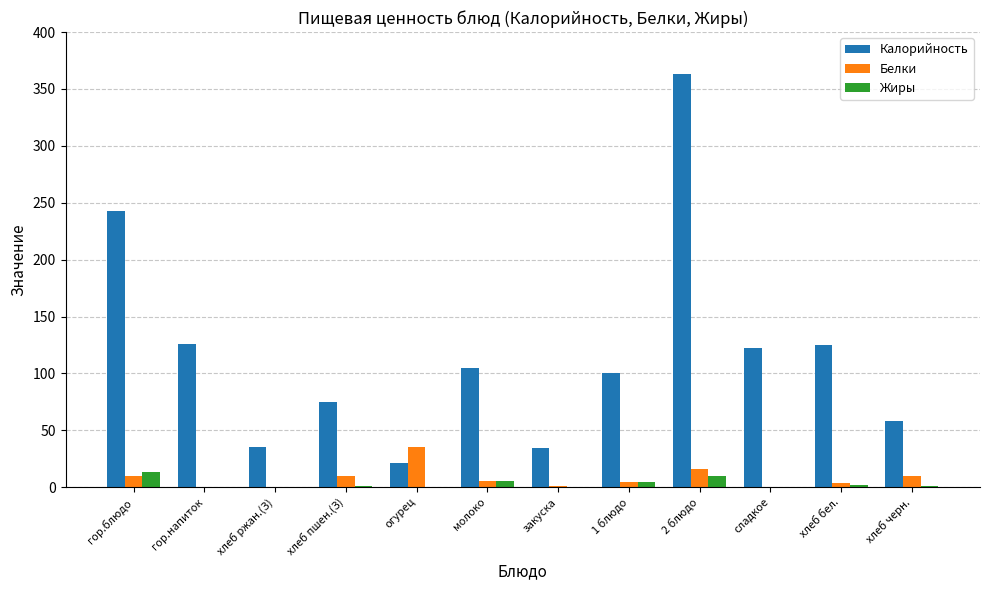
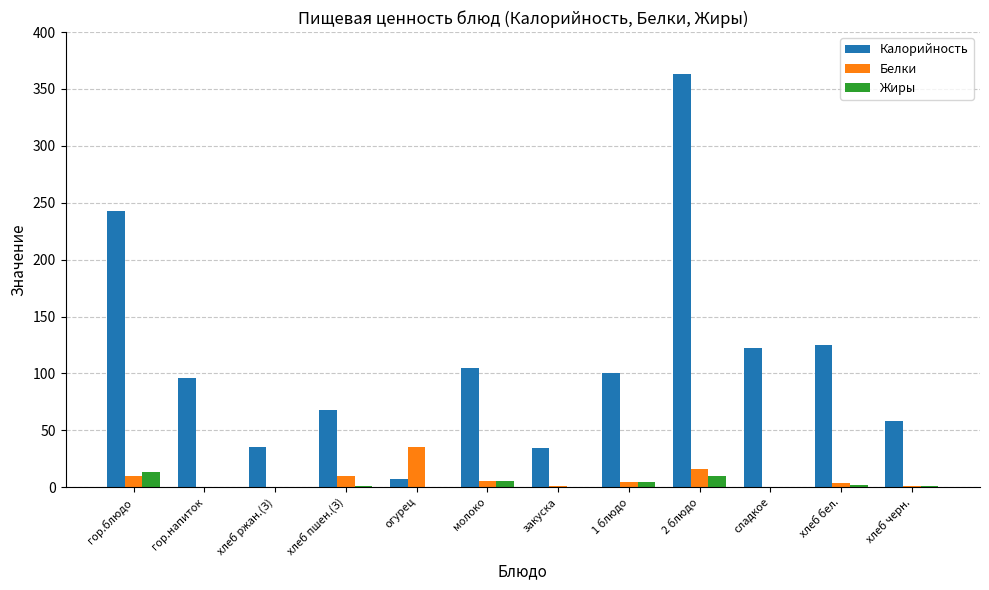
Калорийность, гор.напиток: 126 -> 96
Калорийность, хлеб пшен.(З): 75 -> 68
Калорийность, огурец: 21 -> 7
Белки, хлеб черн.: 10 -> 1
